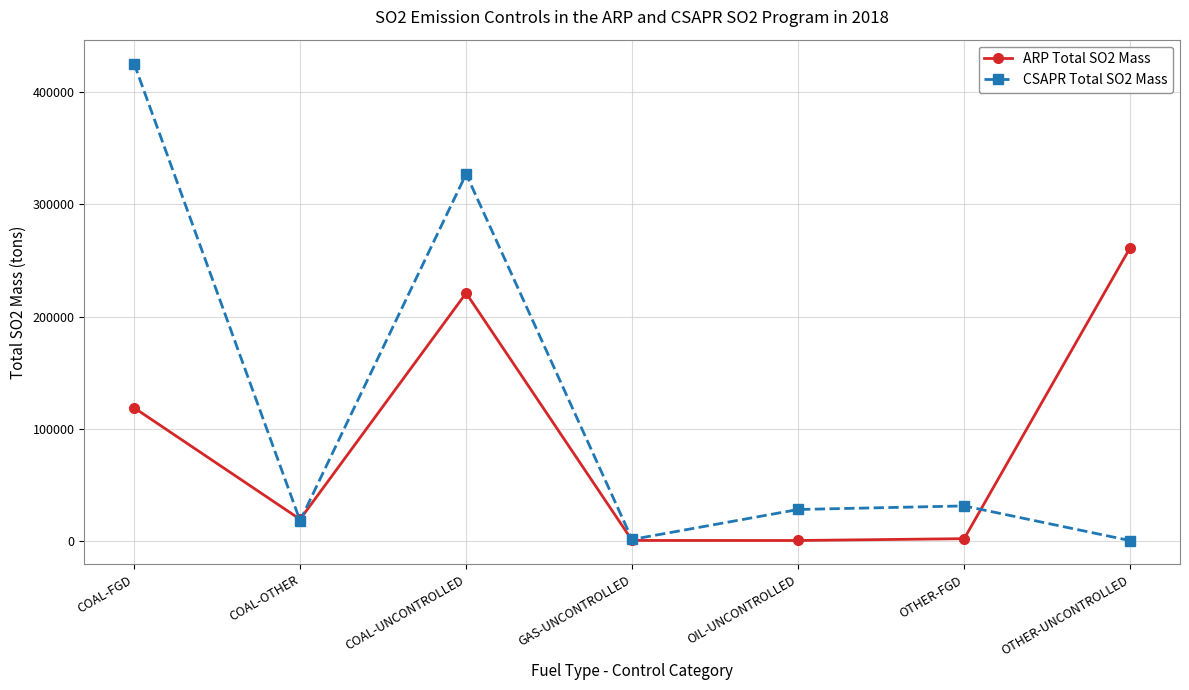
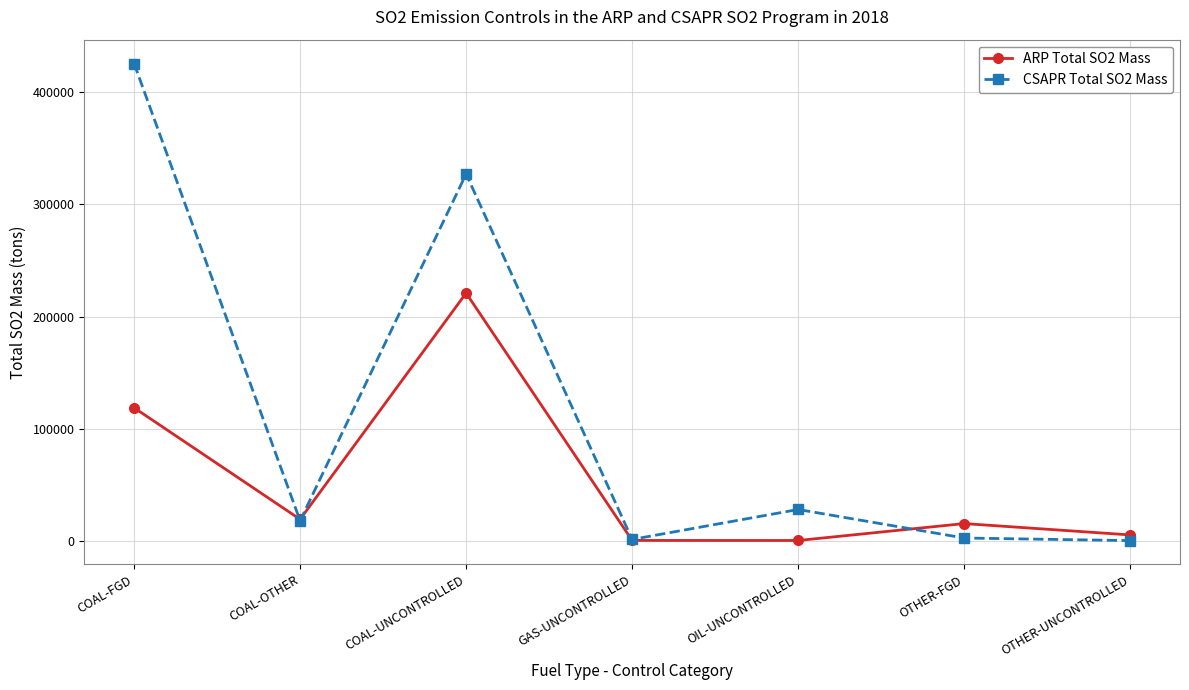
ARP Total SO2 Mass, OTHER-FGD: 2000 -> 16000
CSAPR Total SO2 Mass, OTHER-FGD: 31000 -> 3000
ARP Total SO2 Mass, OTHER-UNCONTROLLED: 262000 -> 6000
